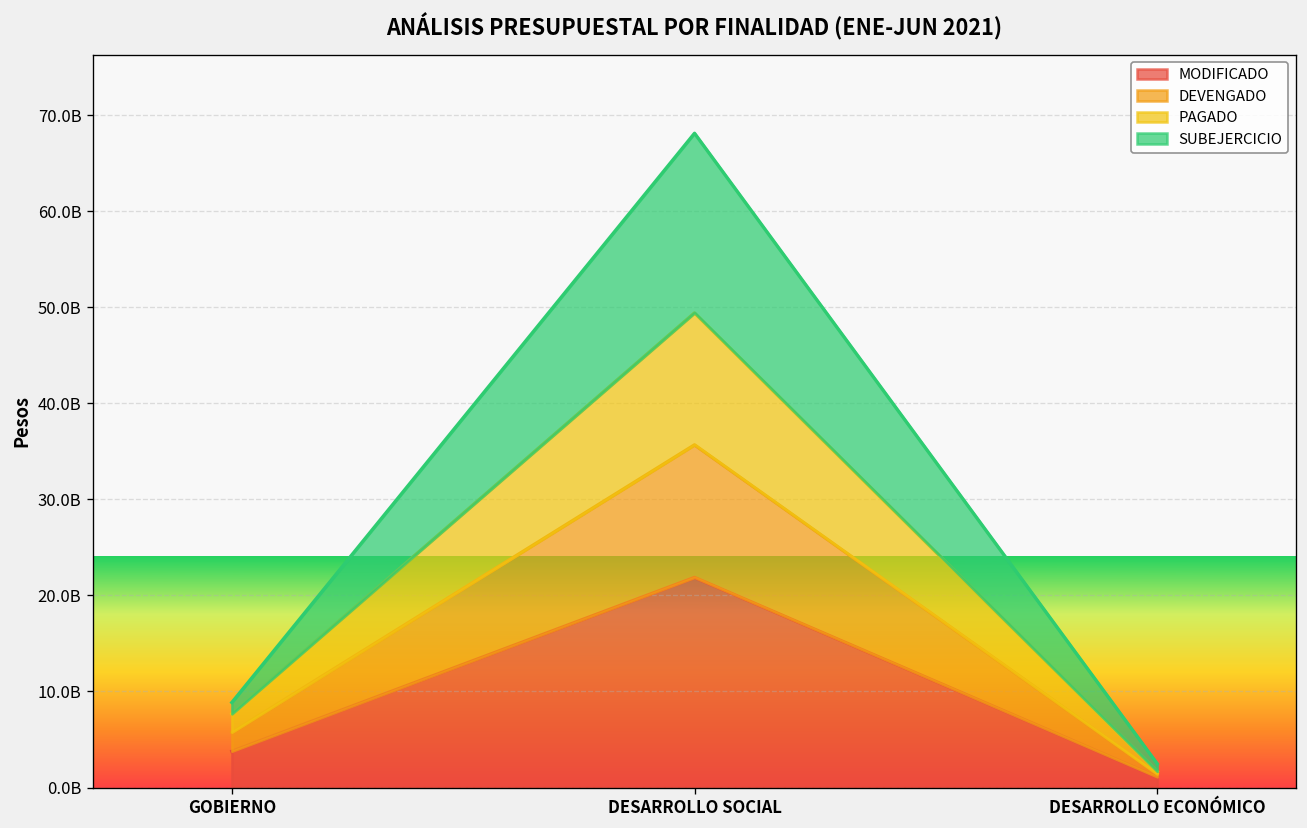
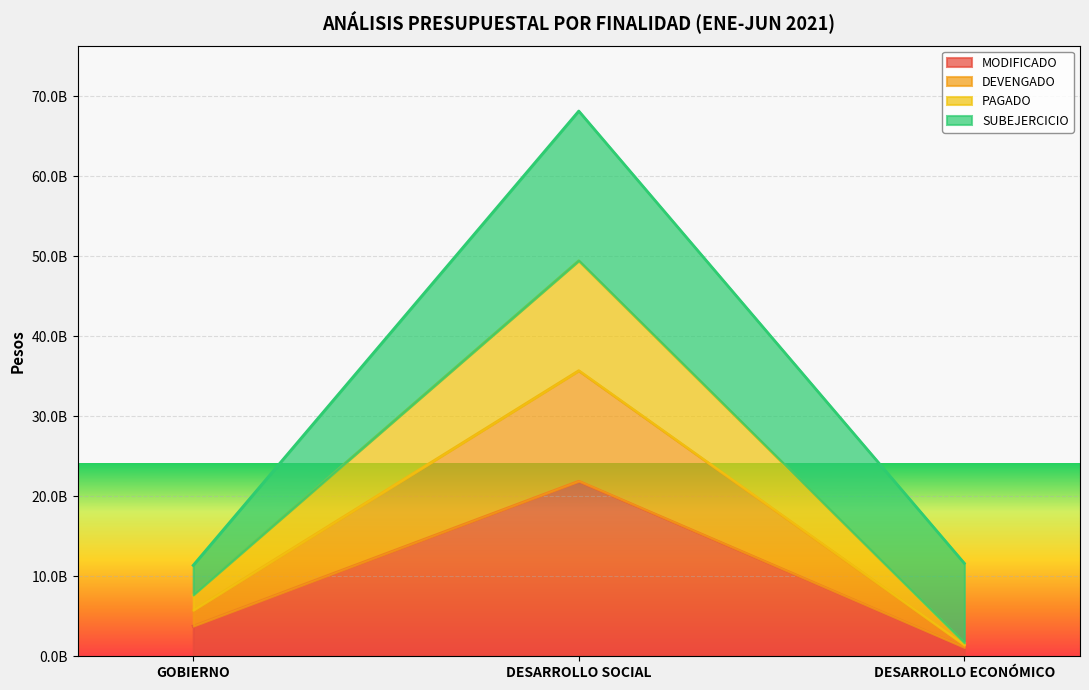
SUBEJERCICIO, GOBIERNO: 1000000000 -> 4000000000
SUBEJERCICIO, DESARROLLO ECONÓMICO: 1000000000 -> 10000000000
